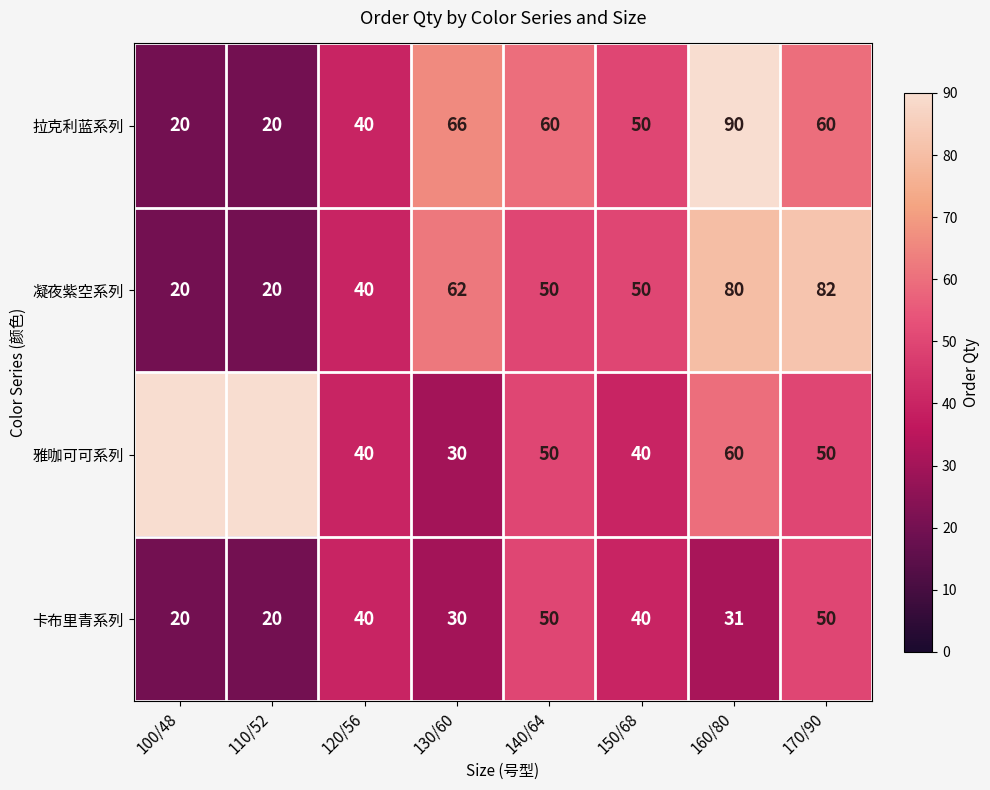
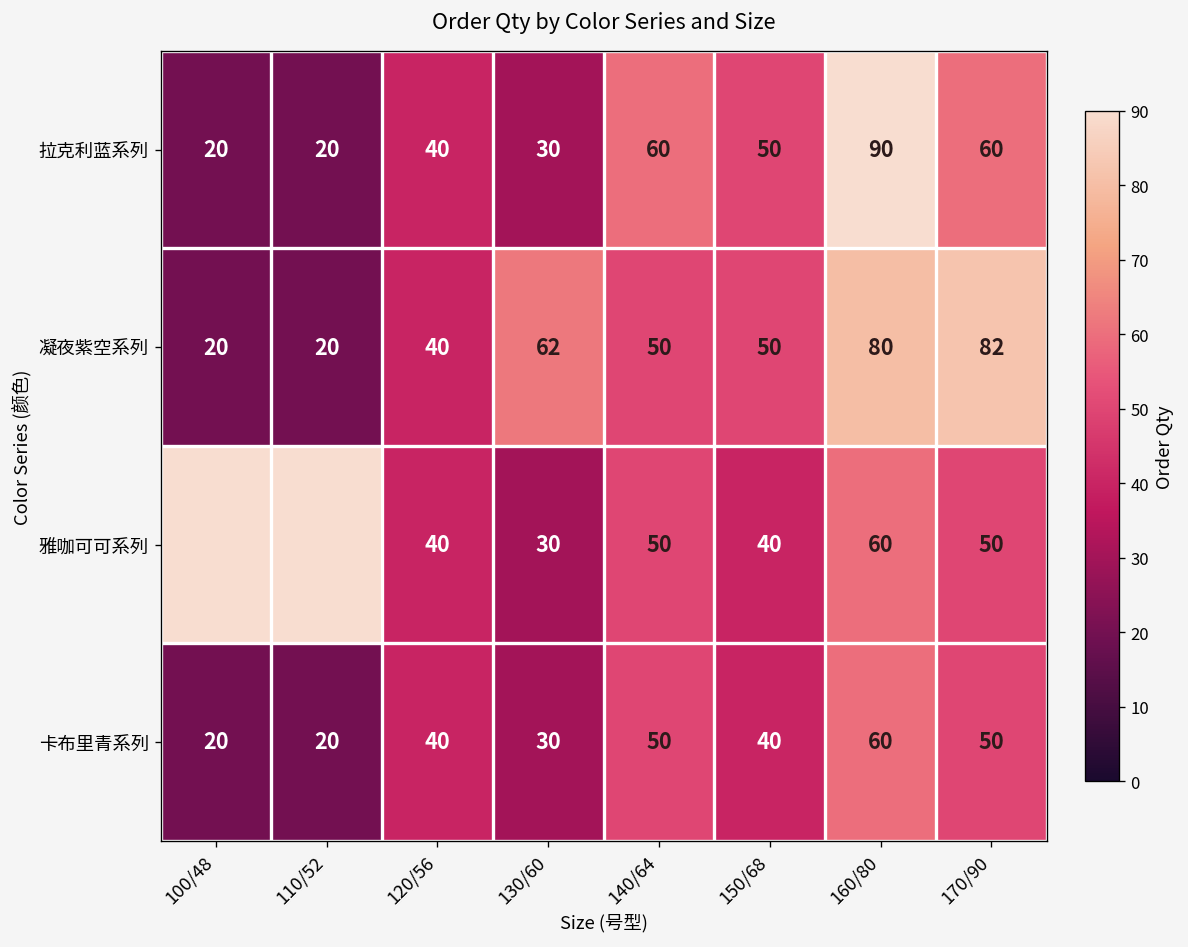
拉克利蓝系列, 130/60: 66 -> 30
卡布里青系列, 160/80: 31 -> 60
